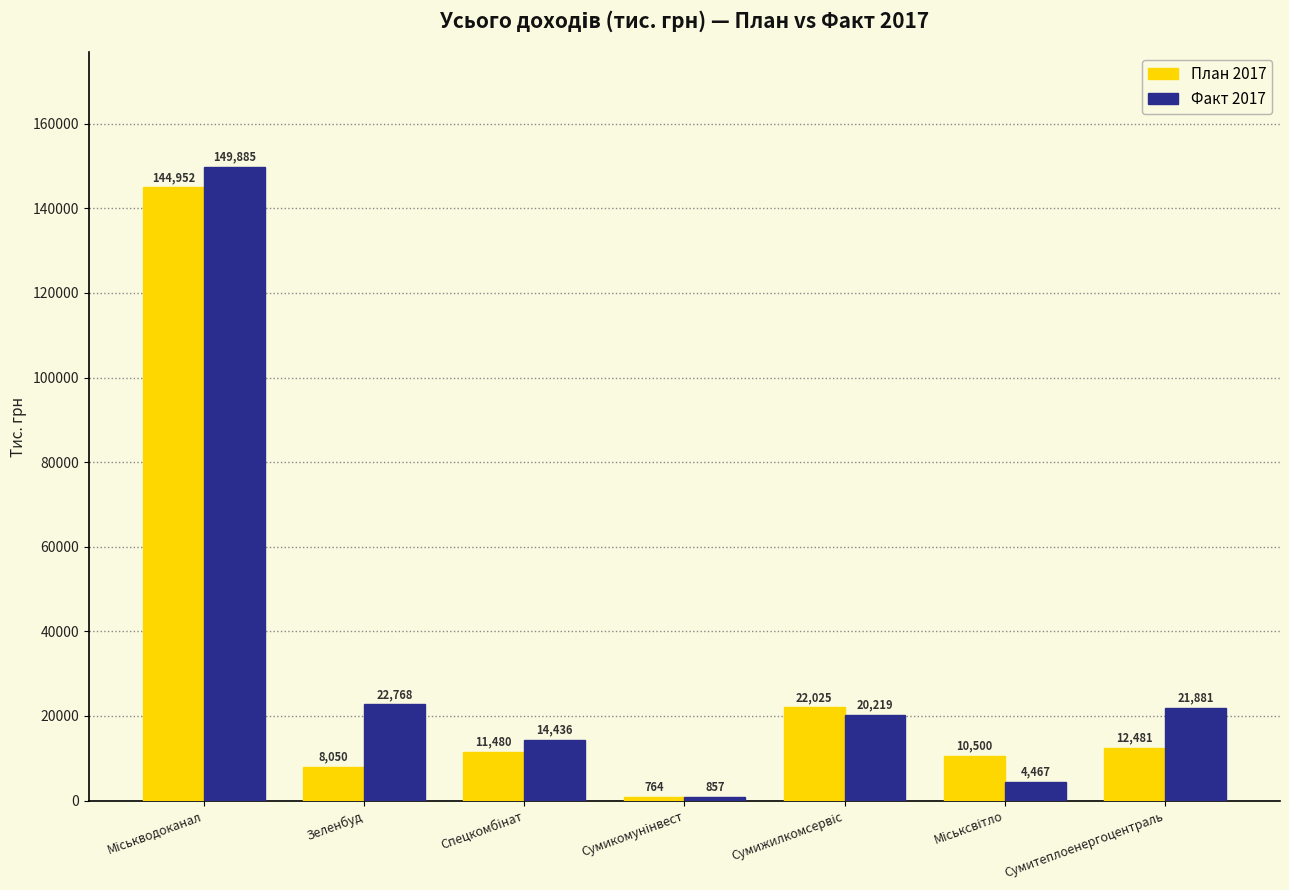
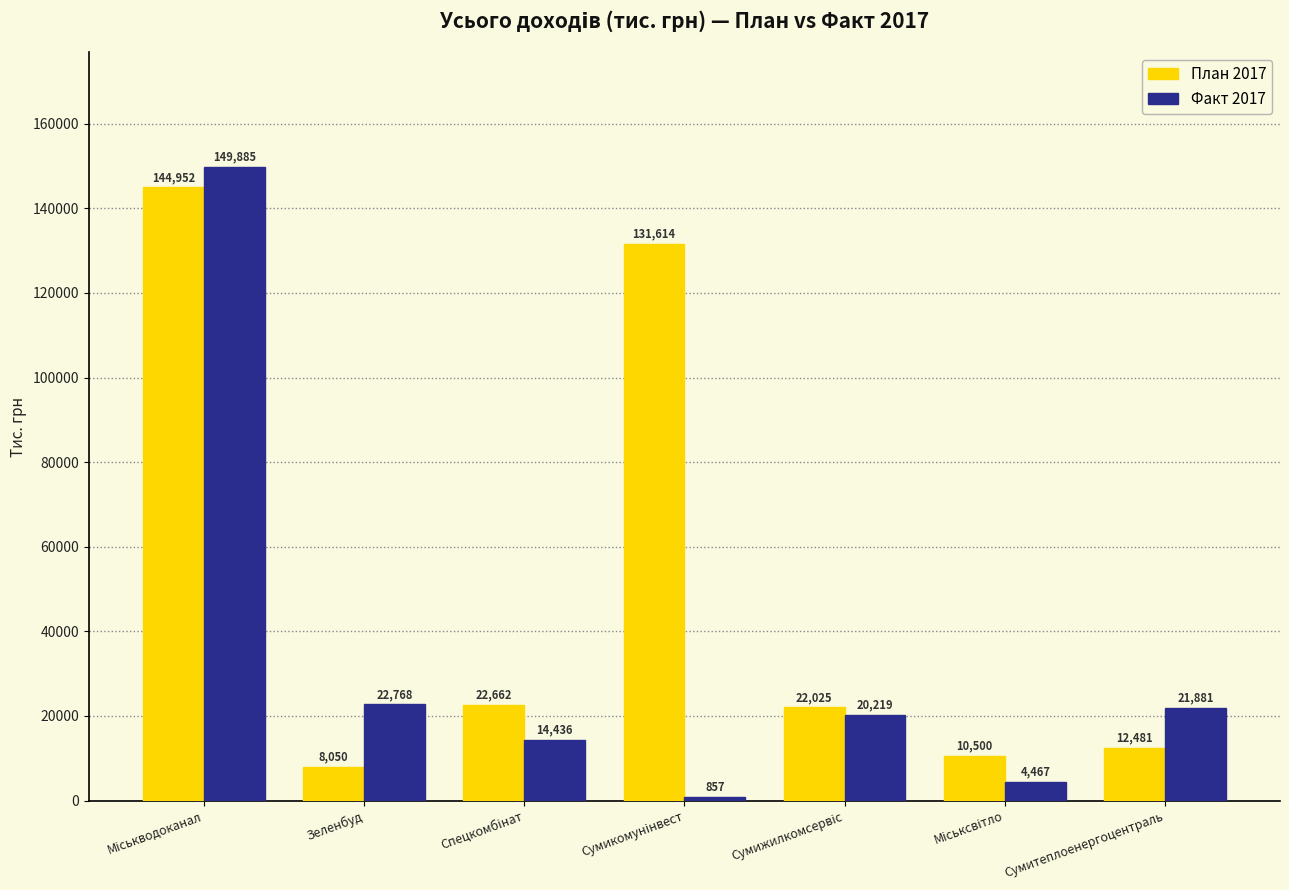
План 2017, Спецкомбінат: 11,480 -> 22,662
План 2017, Сумикомунінвест: 764 -> 131,614
